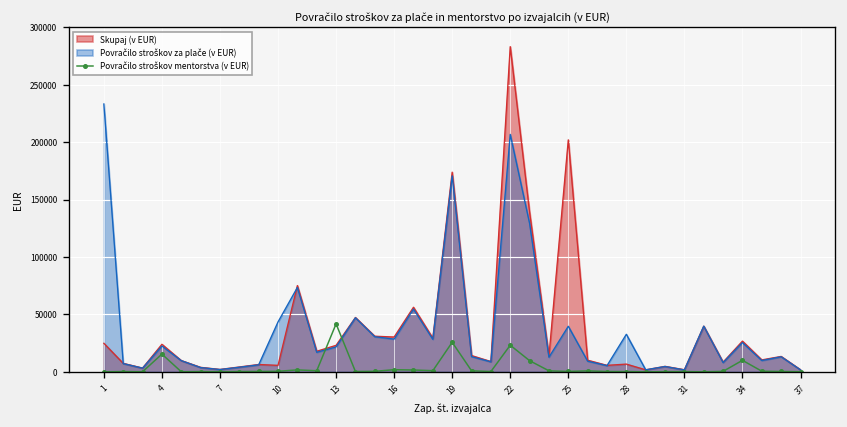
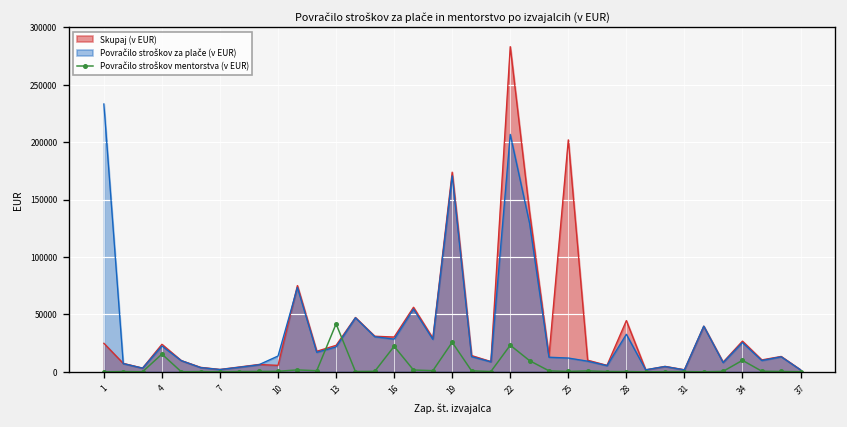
Povračilo stroškov za plače (v EUR), 10: 40000 -> 10000
Povračilo stroškov mentorstva (v EUR), 16: 0 -> 20000
Povračilo stroškov za plače (v EUR), 25: 40000 -> 10000
Skupaj (v EUR), 28: 10000 -> 40000
